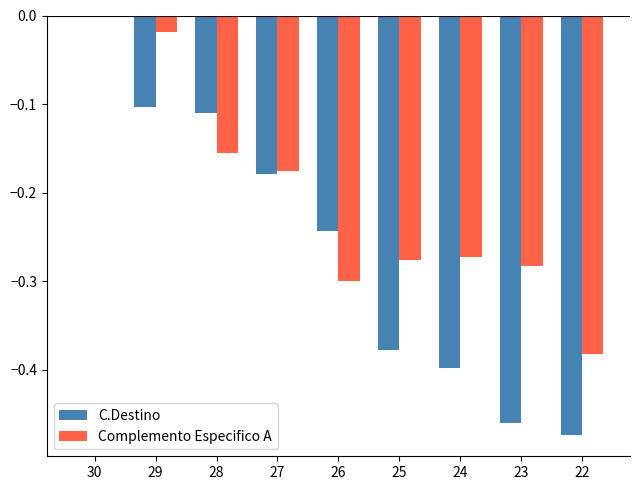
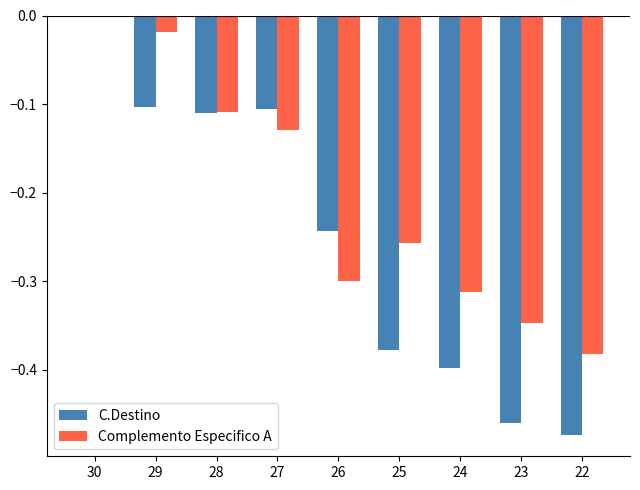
Complemento Especifico A, 28: -0.16 -> -0.11
C.Destino, 27: -0.18 -> -0.11
Complemento Especifico A, 27: -0.17 -> -0.13
Complemento Especifico A, 25: -0.28 -> -0.26
Complemento Especifico A, 24: -0.27 -> -0.31
Complemento Especifico A, 23: -0.28 -> -0.35
